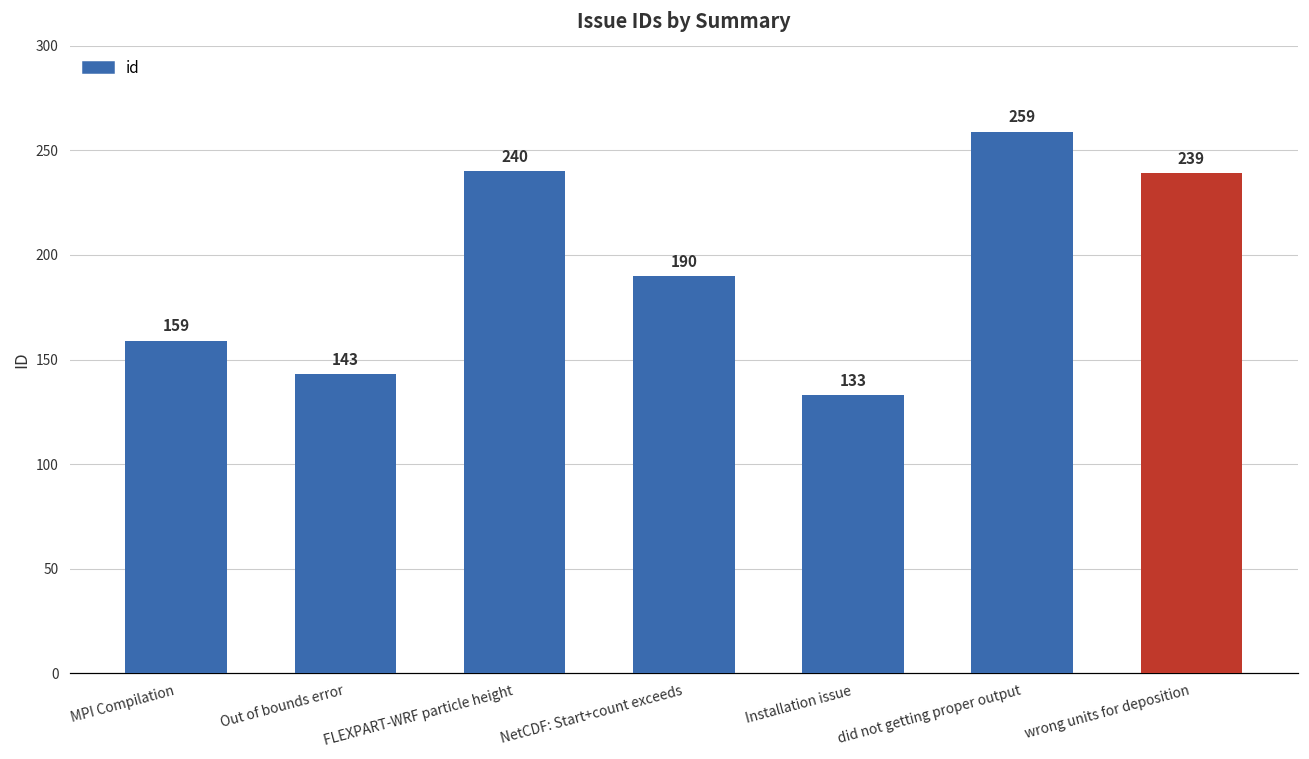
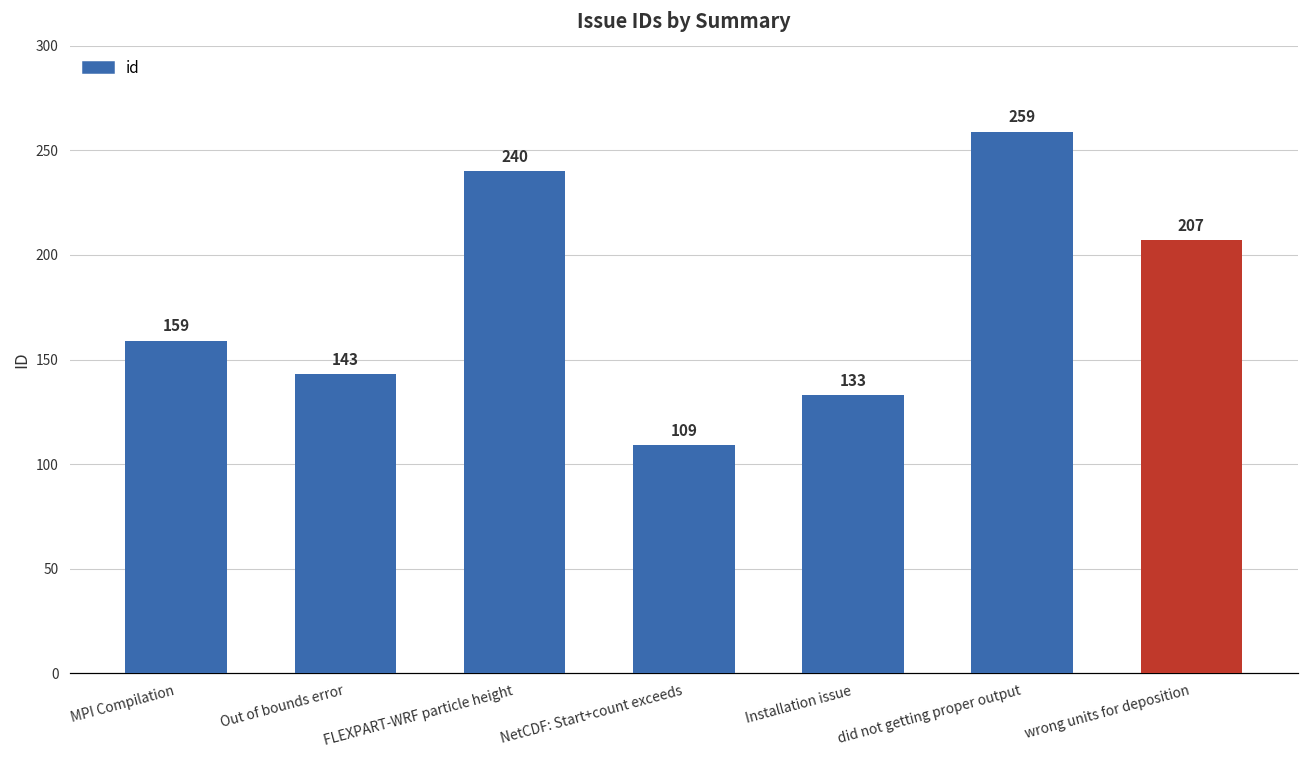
NetCDF: Start+count exceeds: 190 -> 109
wrong units for deposition: 239 -> 207
